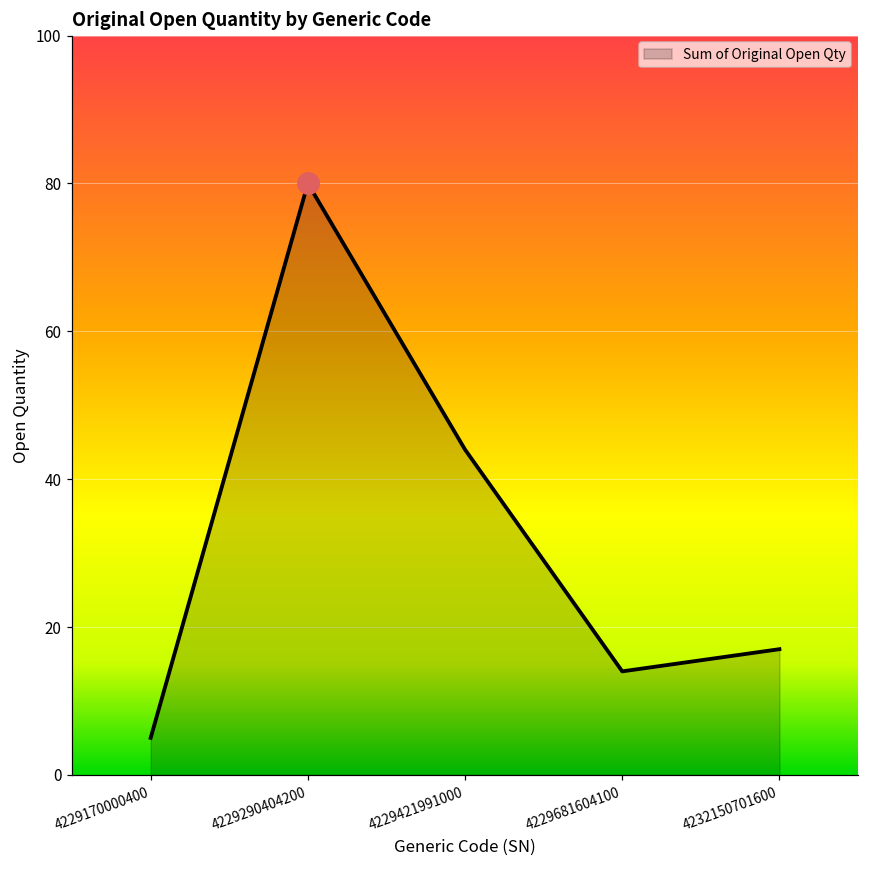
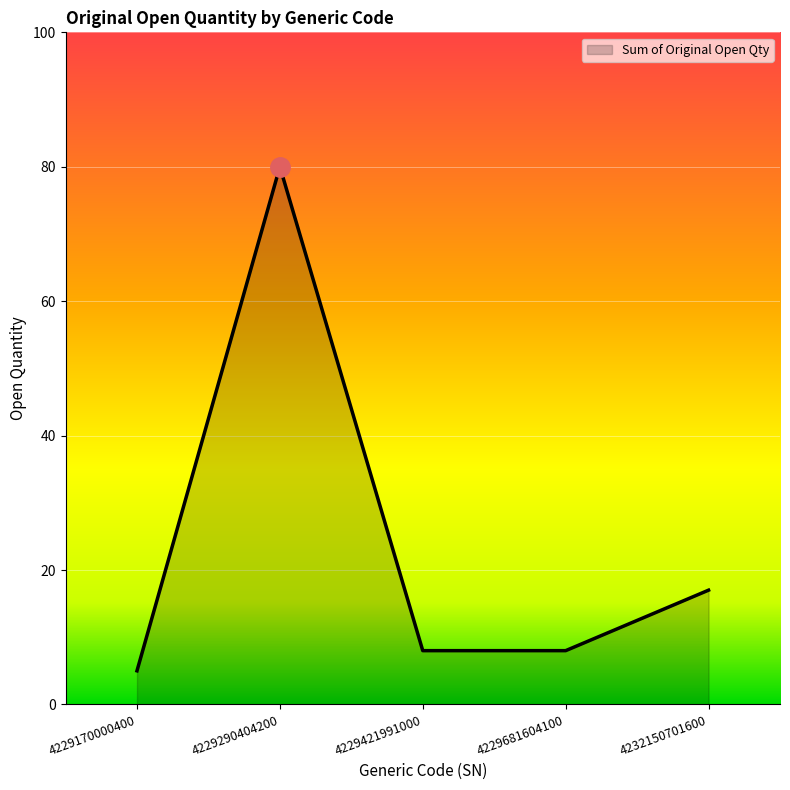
Sum of Original Open Qty, 4229421991000: 44 -> 8
Sum of Original Open Qty, 4229681604100: 14 -> 8
